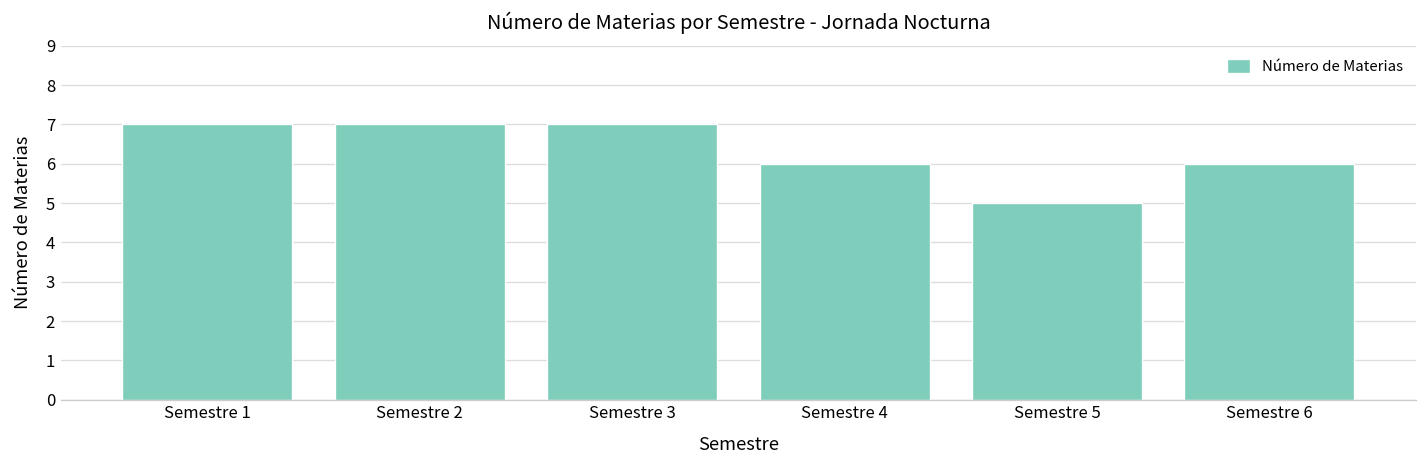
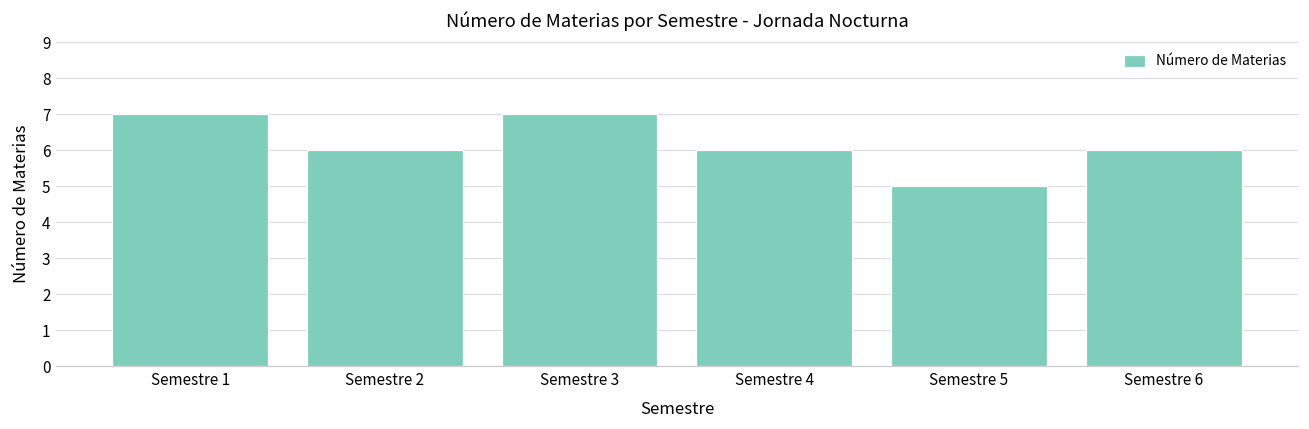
Semestre 2: 7 -> 6
